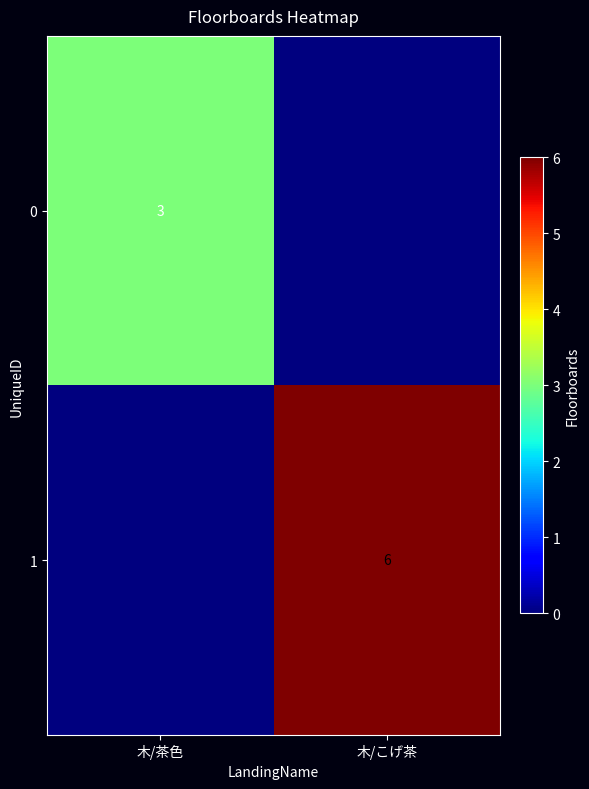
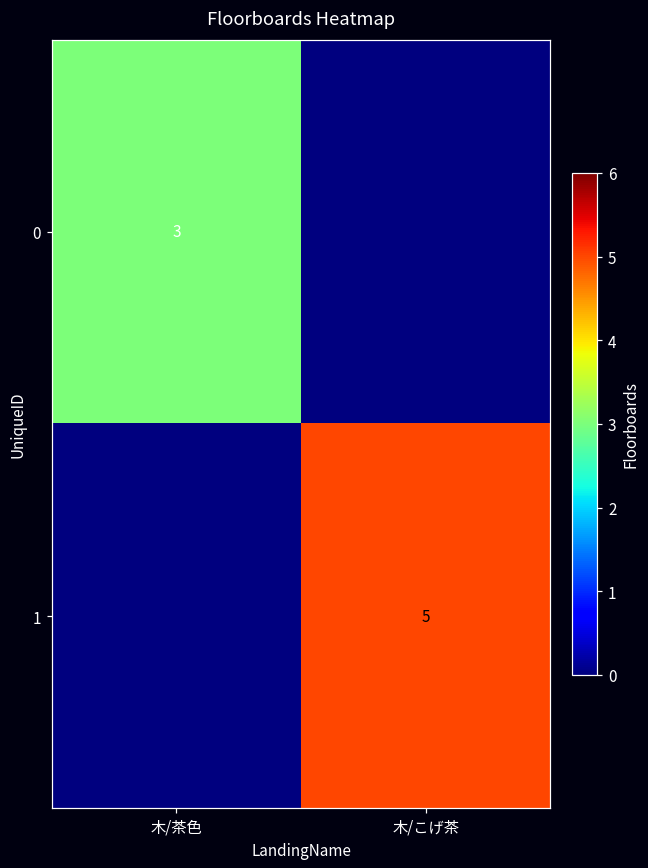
1, 木/こげ茶: 6 -> 5
